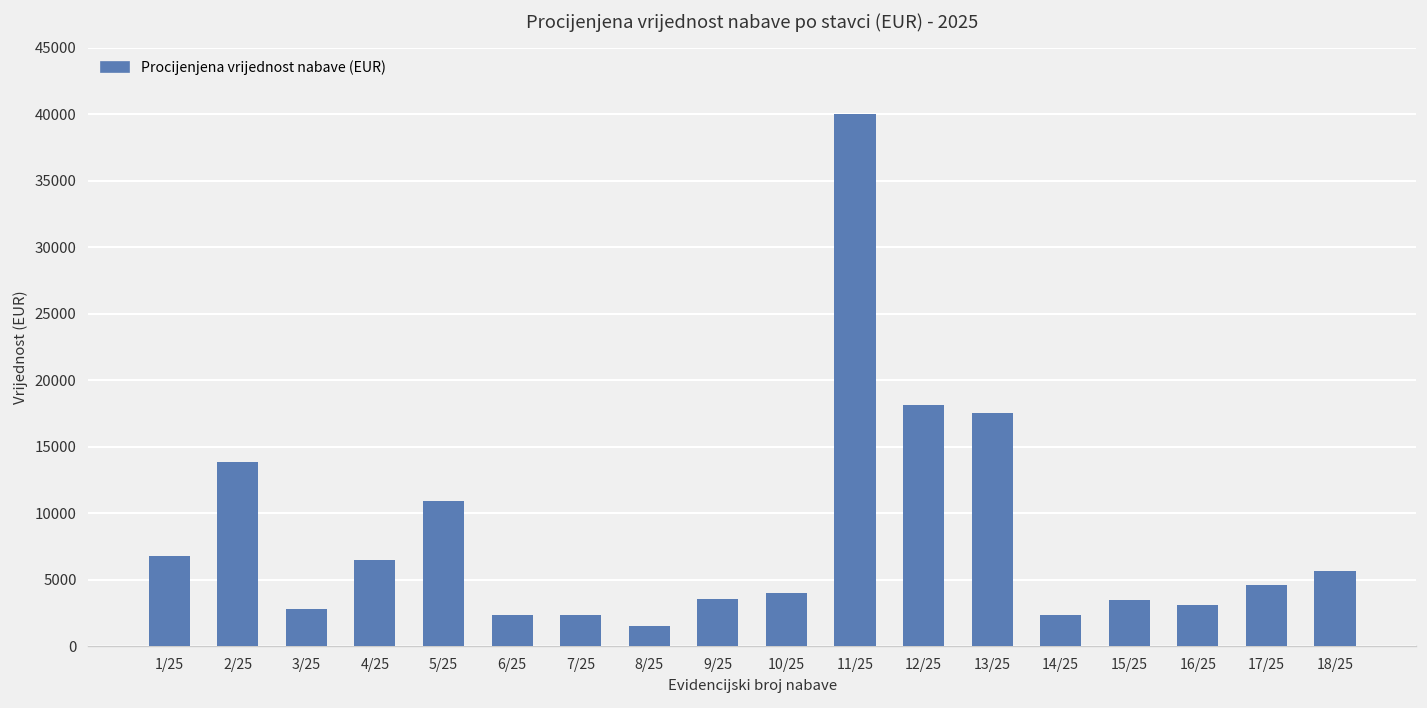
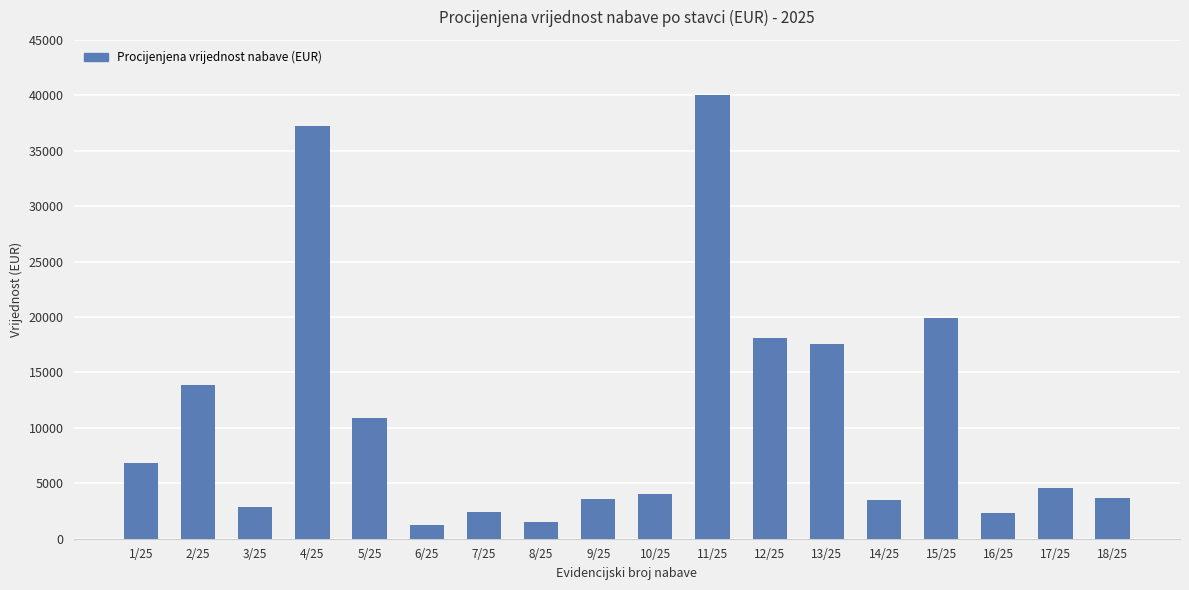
4/25: 6500 -> 37300
6/25: 2400 -> 1300
14/25: 2400 -> 3500
15/25: 3500 -> 19900
16/25: 3100 -> 2300
18/25: 5600 -> 3700
